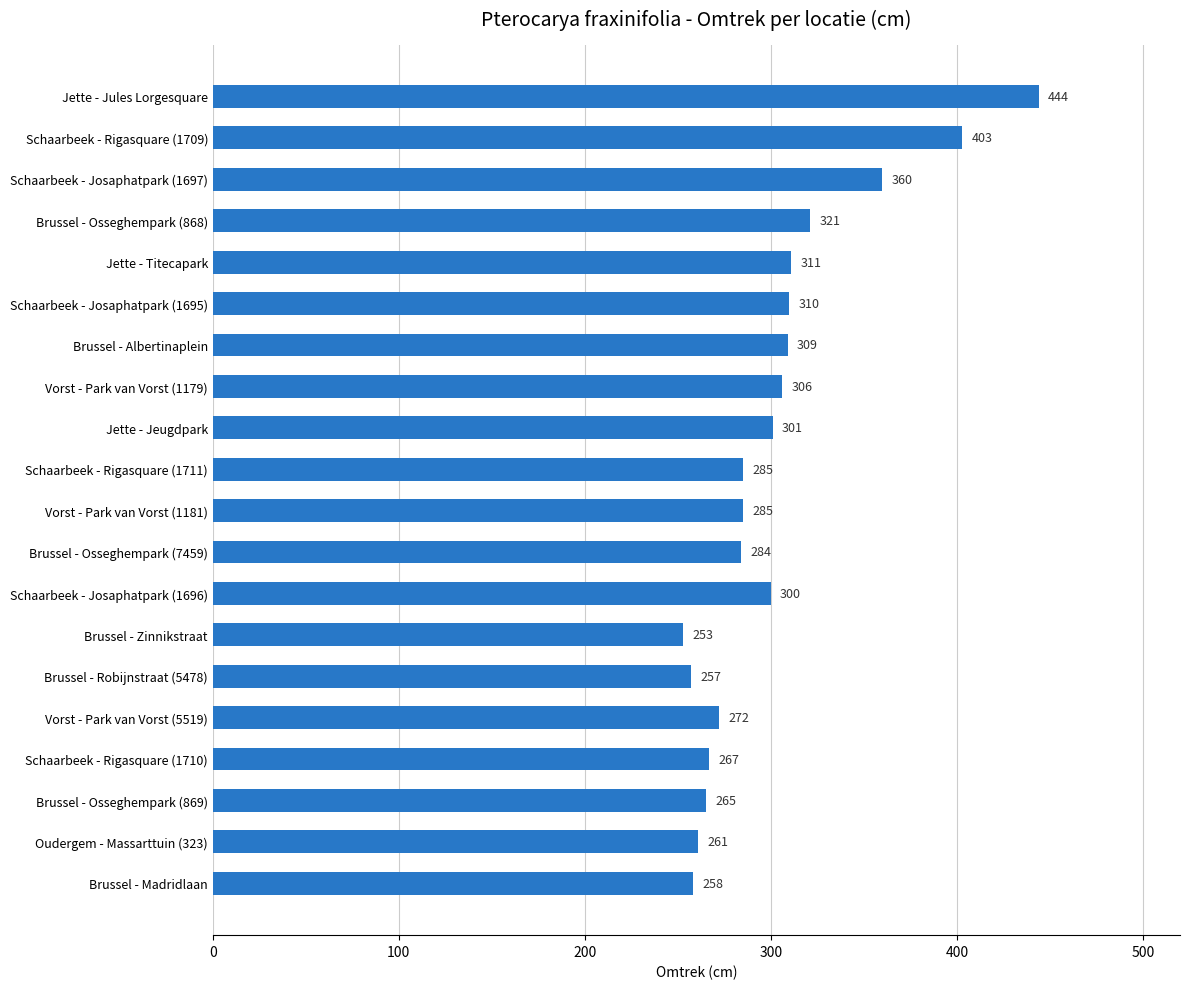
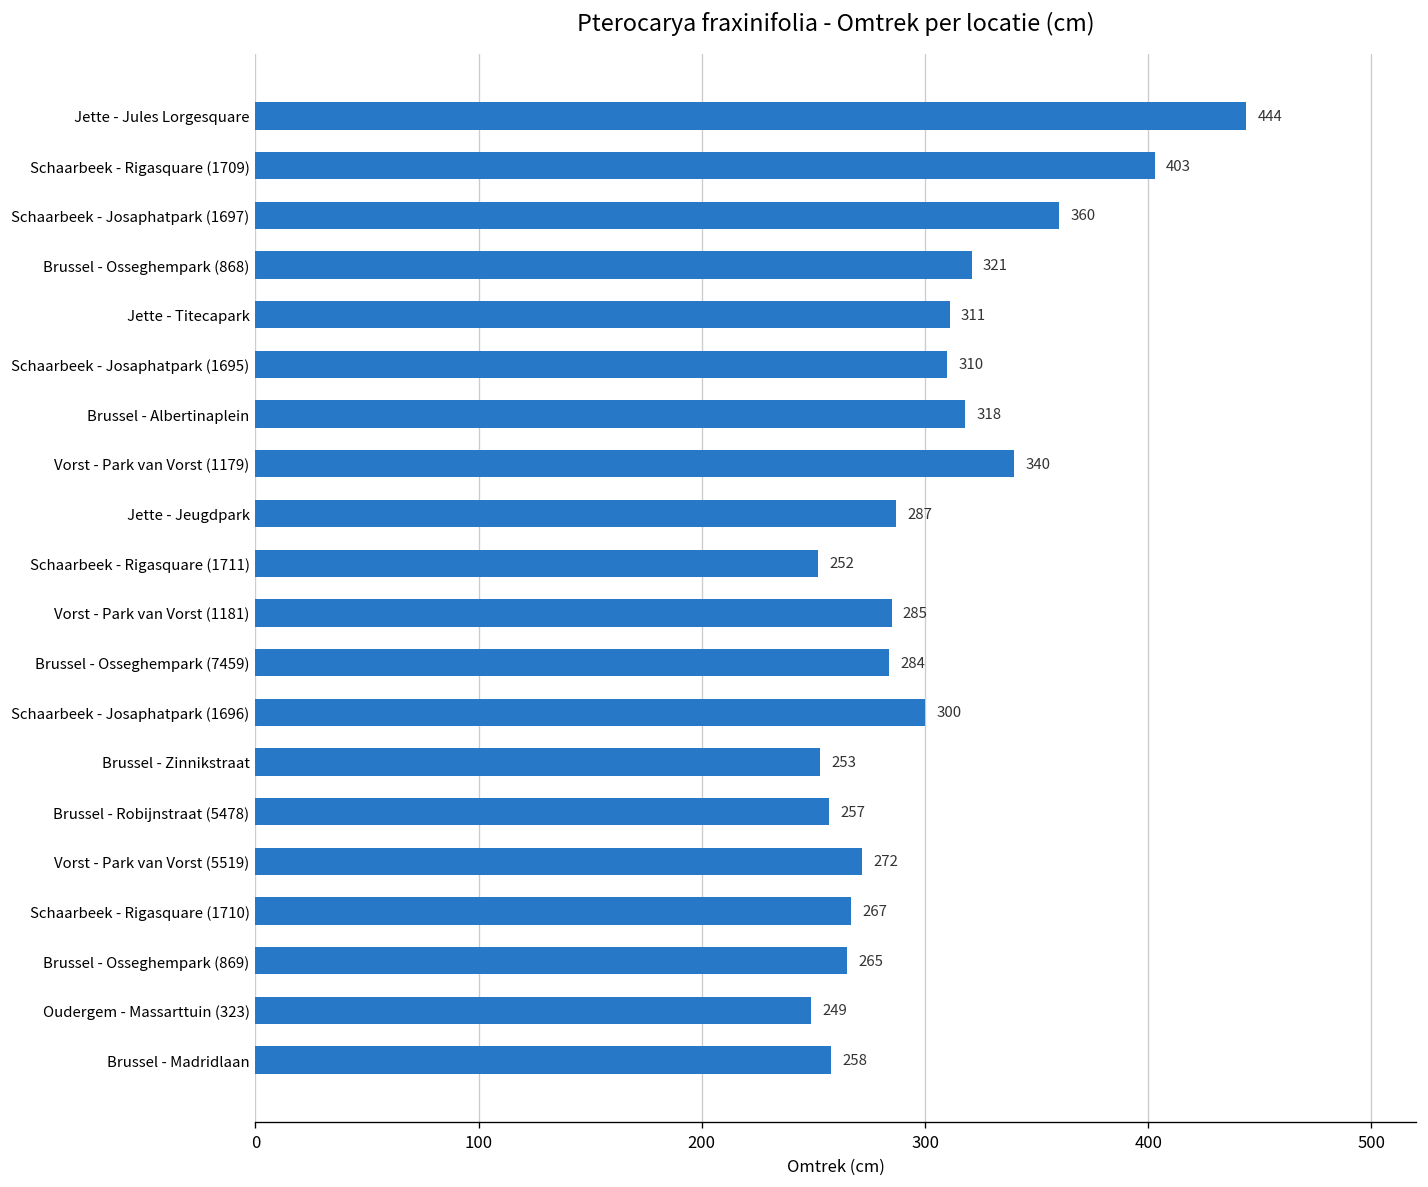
Brussel - Albertinaplein: 309 -> 318
Vorst - Park van Vorst (1179): 306 -> 340
Jette - Jeugdpark: 301 -> 287
Schaarbeek - Rigasquare (1711): 285 -> 252
Oudergem - Massarttuin (323): 261 -> 249
